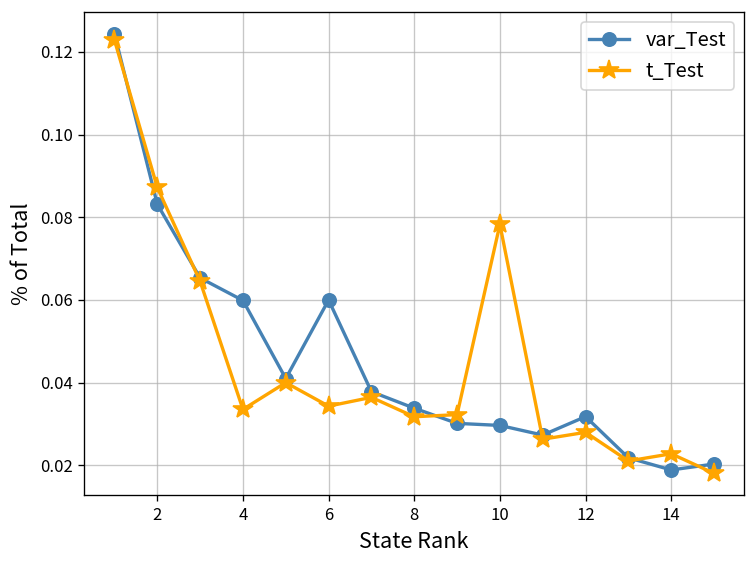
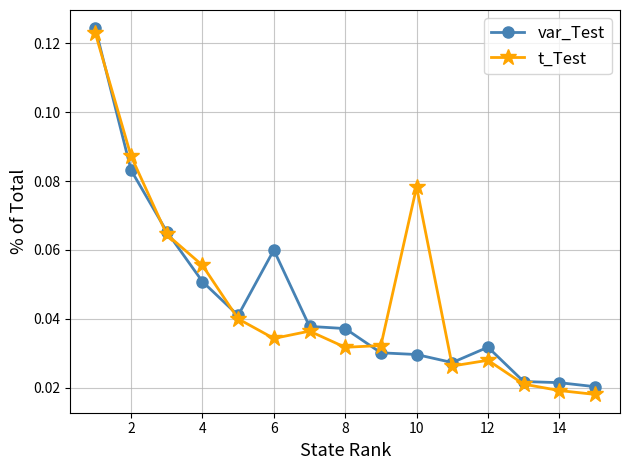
var_Test, 4: 0.060 -> 0.051
t_Test, 4: 0.034 -> 0.056
var_Test, 8: 0.034 -> 0.037
var_Test, 14: 0.019 -> 0.022
t_Test, 14: 0.023 -> 0.019
